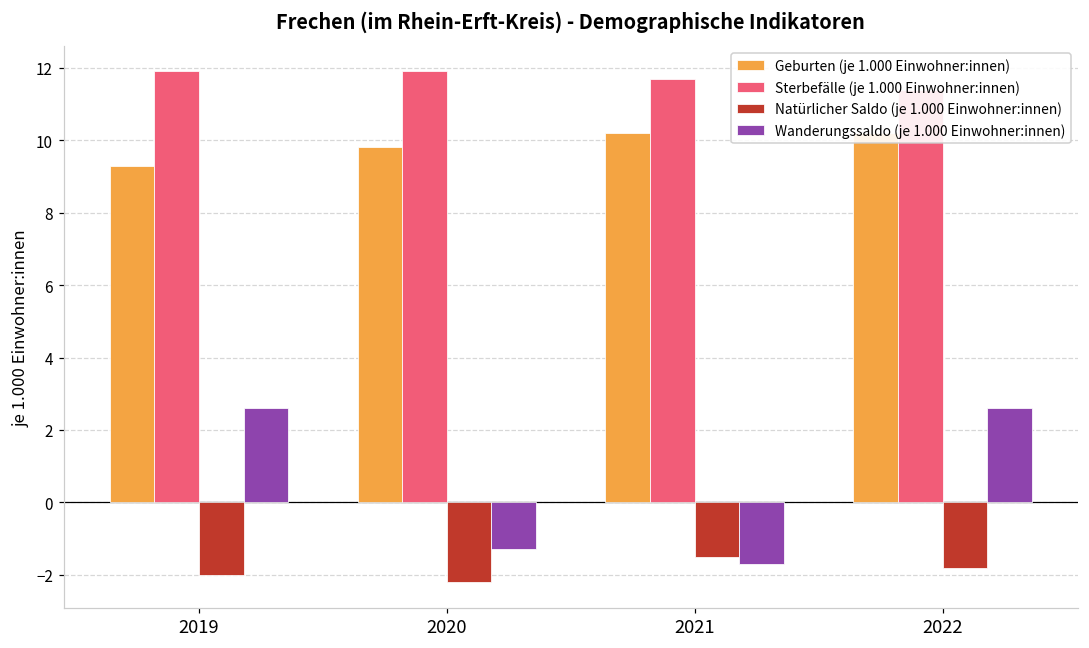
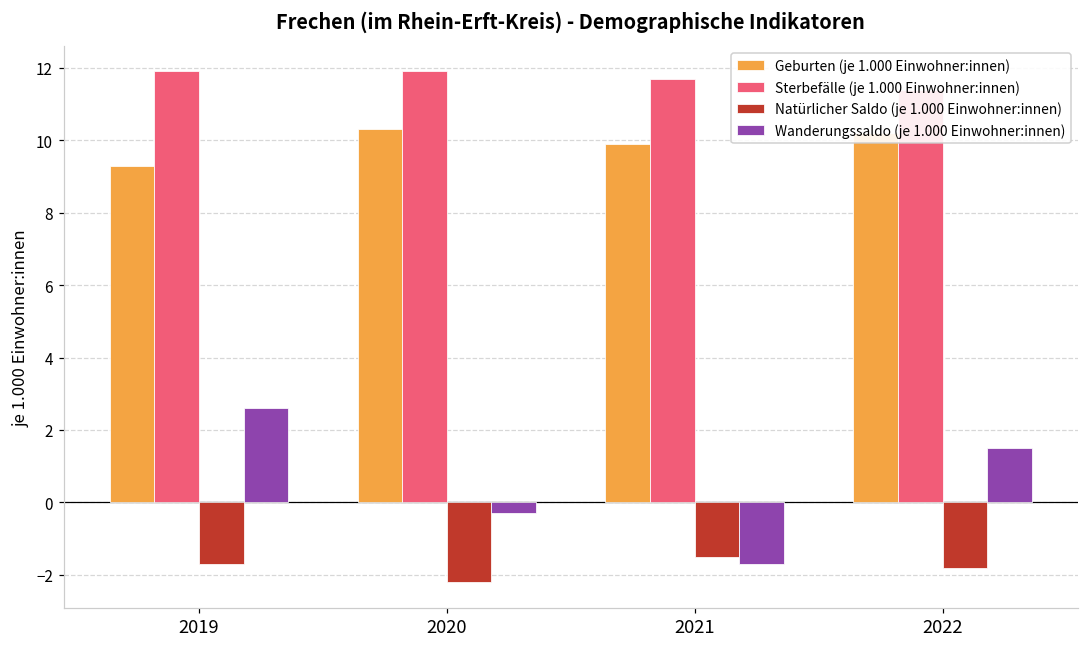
Natürlicher Saldo (je 1.000 Einwohner:innen), 2019: -2.0 -> -1.7
Geburten (je 1.000 Einwohner:innen), 2020: 9.8 -> 10.3
Wanderungssaldo (je 1.000 Einwohner:innen), 2020: -1.3 -> -0.3
Geburten (je 1.000 Einwohner:innen), 2021: 10.2 -> 9.9
Wanderungssaldo (je 1.000 Einwohner:innen), 2022: 2.6 -> 1.5
